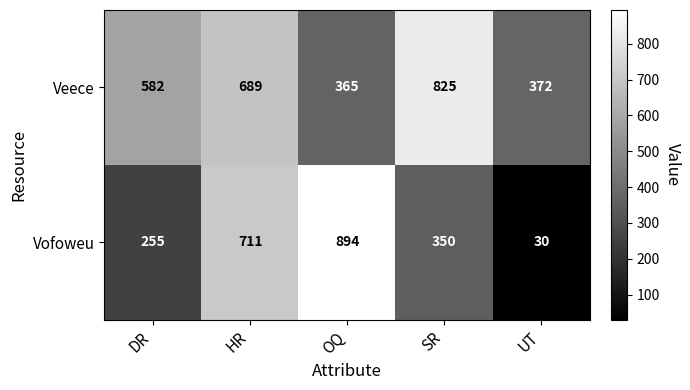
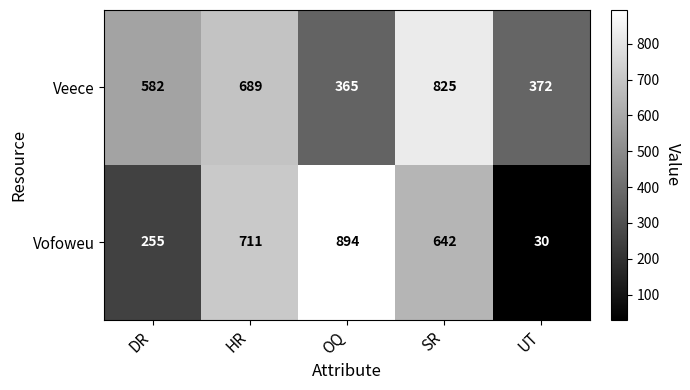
Vofoweu, SR: 350 -> 642
